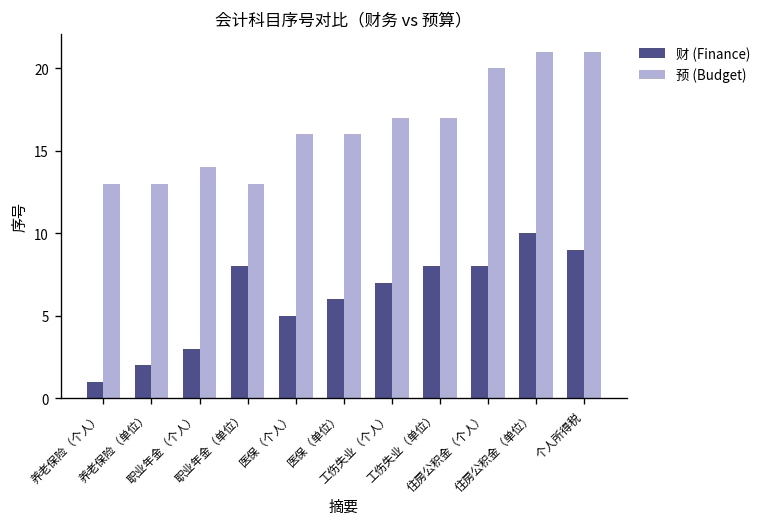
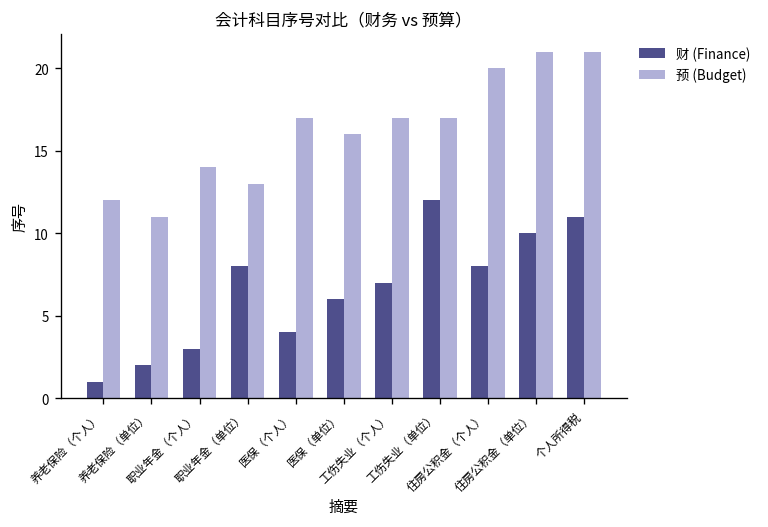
预 (Budget), 养老保险（个人）: 13 -> 12
预 (Budget), 养老保险（单位）: 13 -> 11
财 (Finance), 医保（个人）: 5 -> 4
预 (Budget), 医保（个人）: 16 -> 17
财 (Finance), 工伤失业（单位）: 8 -> 12
财 (Finance), 个人所得税: 9 -> 11
